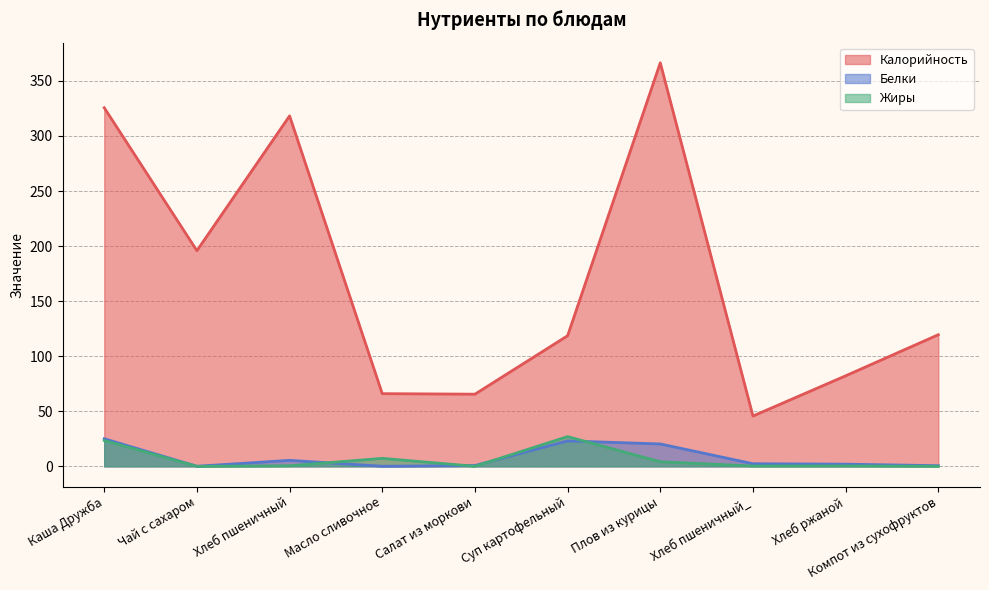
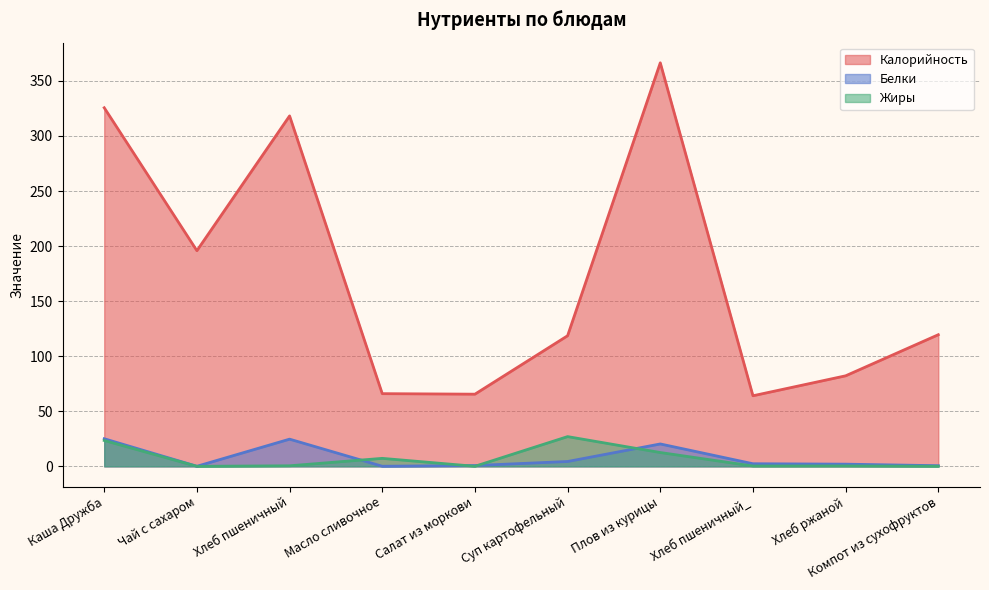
Белки, Хлеб пшеничный: 5 -> 25
Белки, Суп картофельный: 23 -> 4
Жиры, Плов из курицы: 4 -> 13
Калорийность, Хлеб пшеничный_: 46 -> 64
